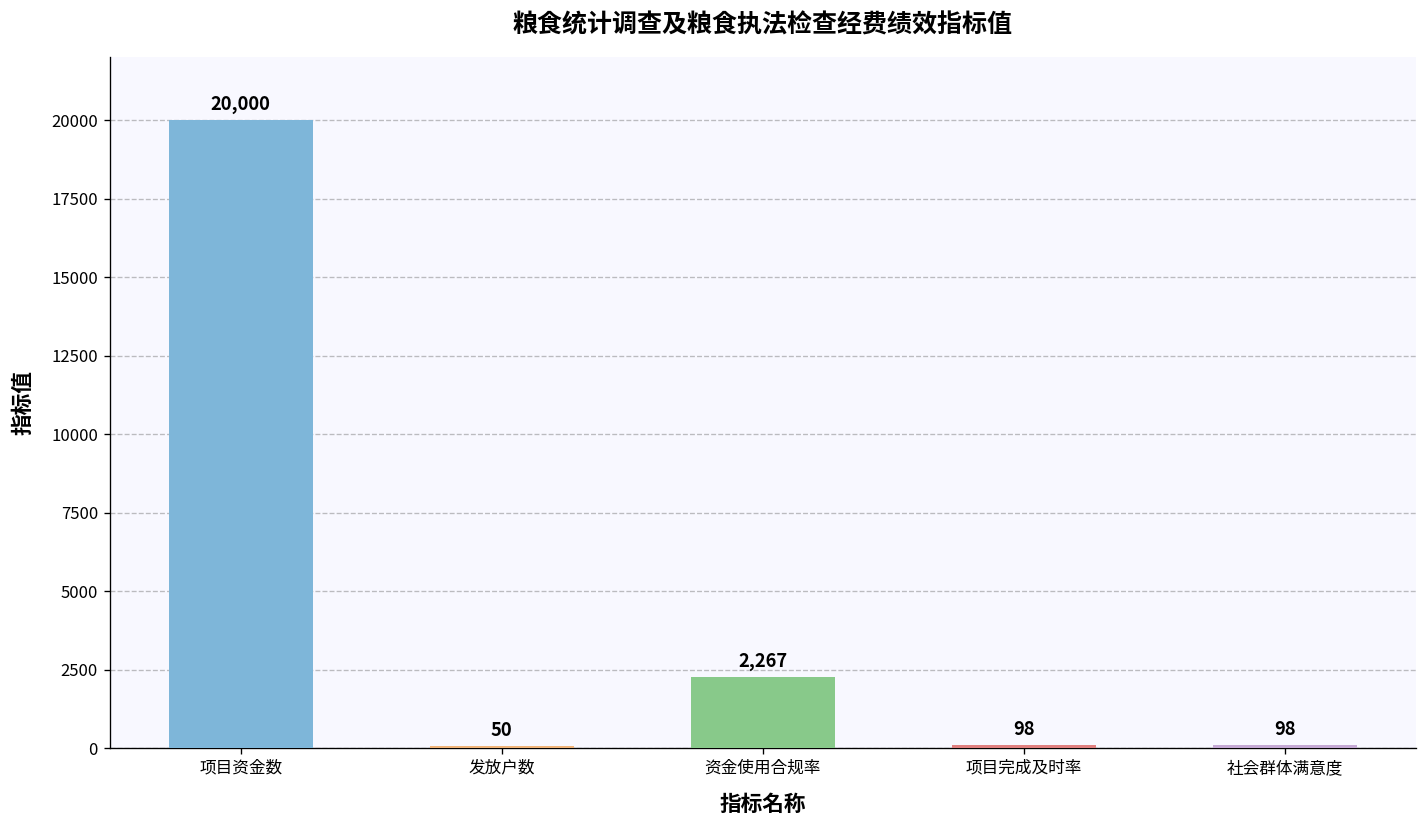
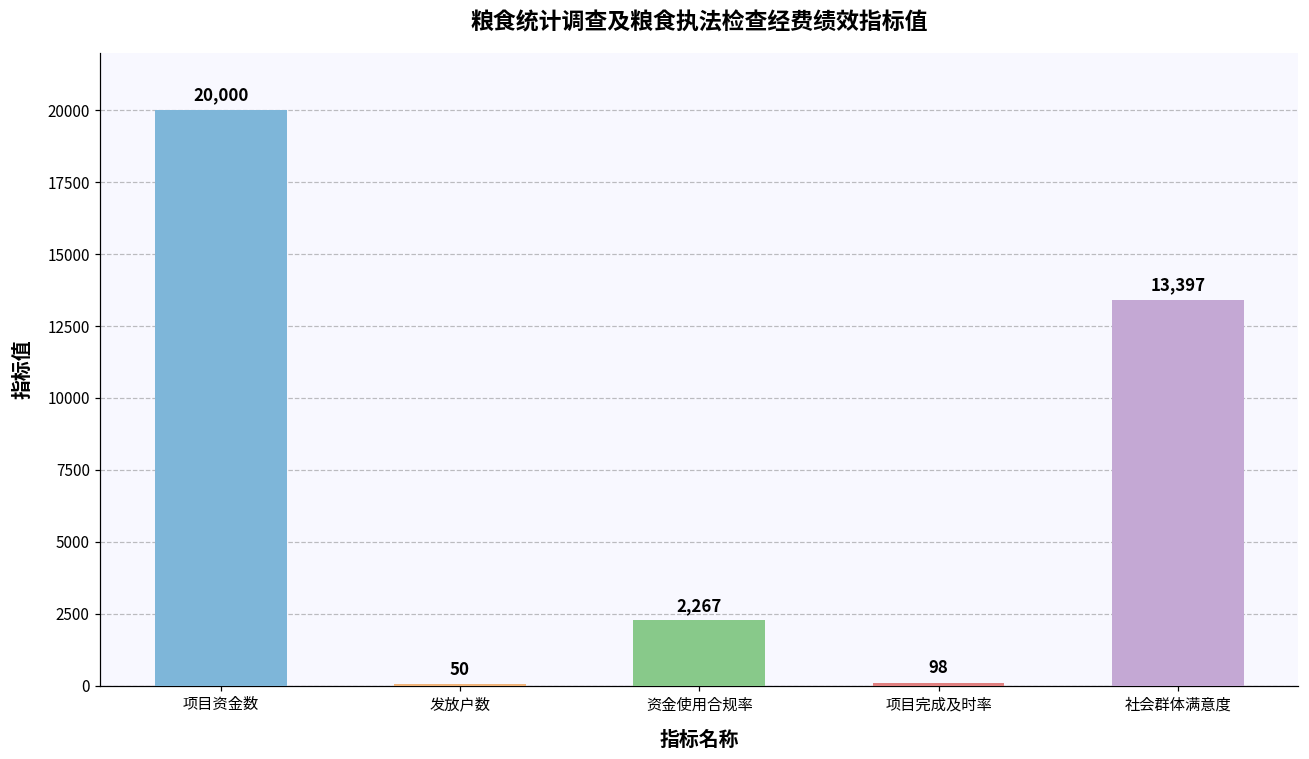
社会群体满意度: 98 -> 13,397
